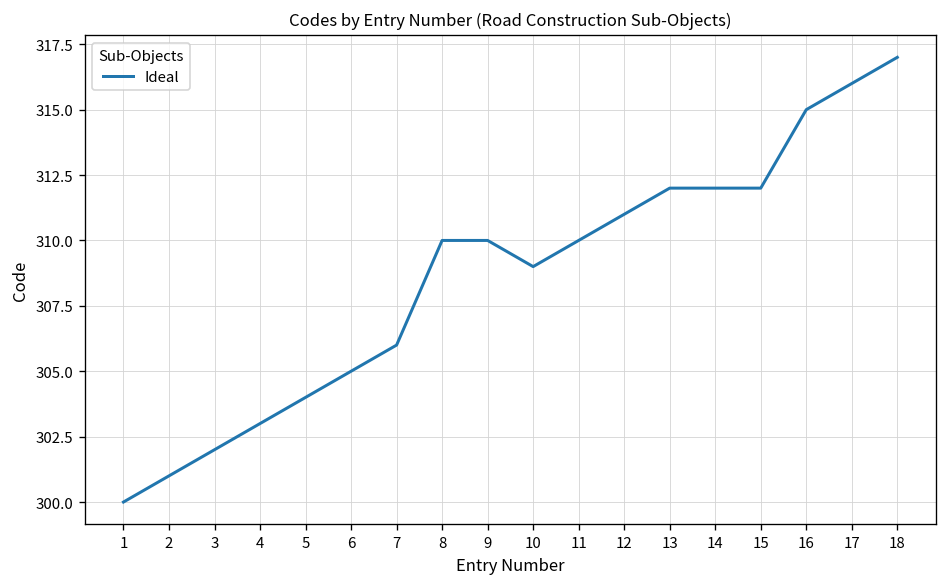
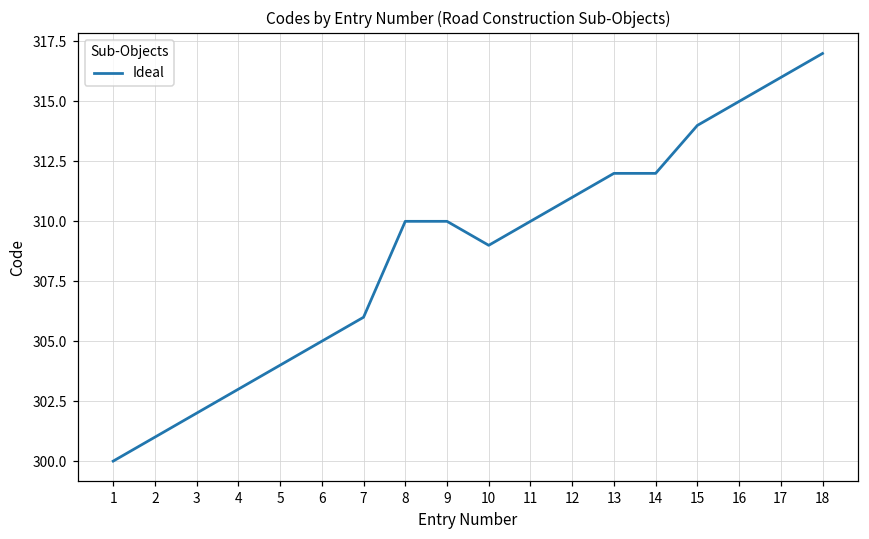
15: 312 -> 314
